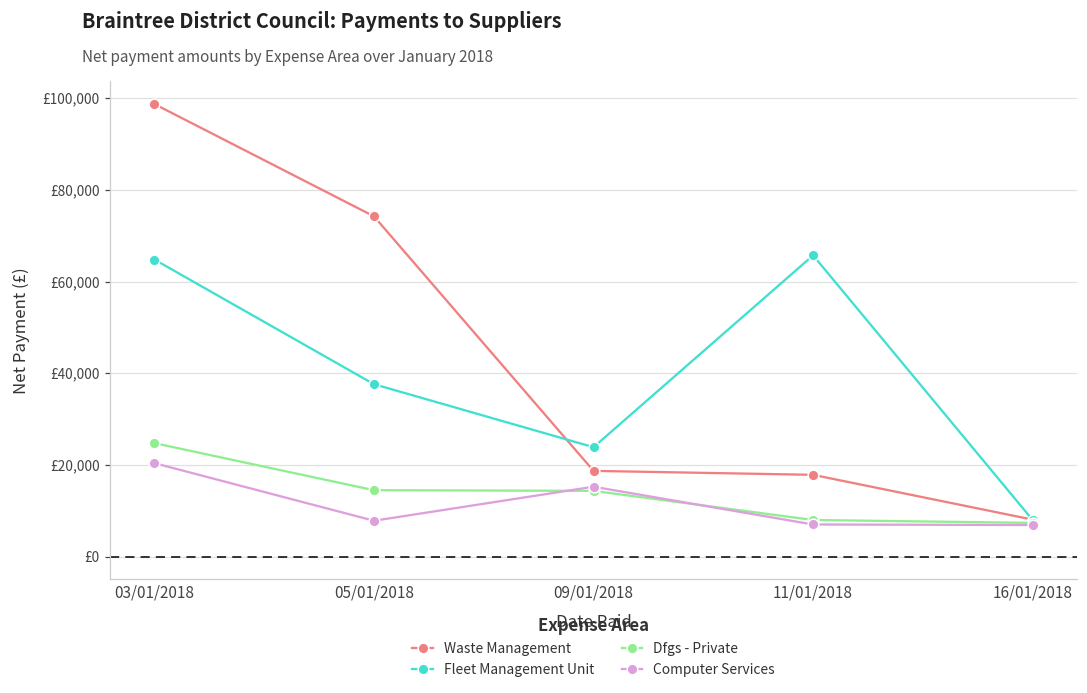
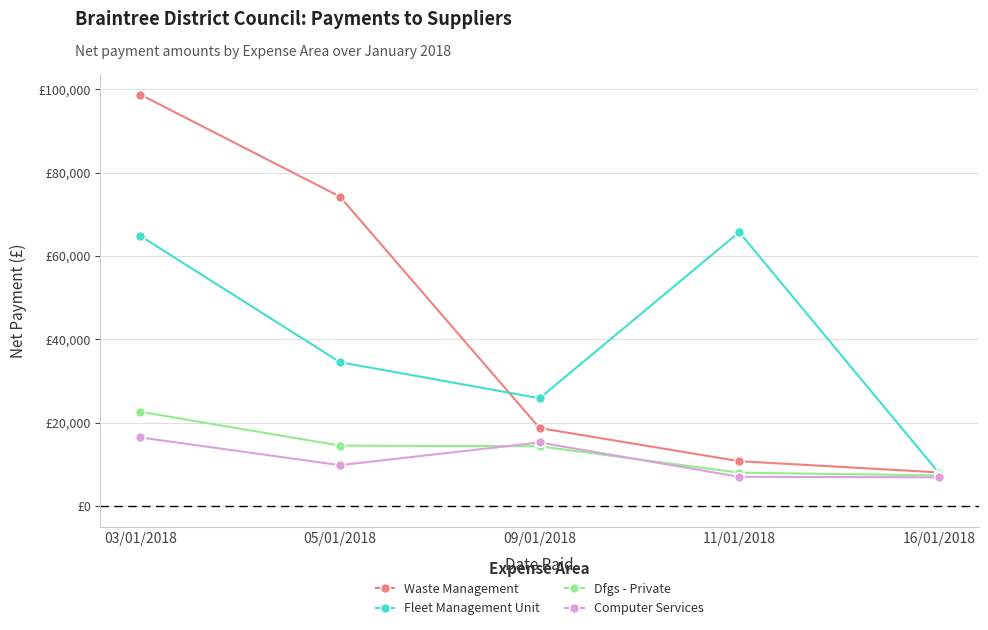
Dfgs - Private, 03/01/2018: £25,000 -> £23,000
Computer Services, 03/01/2018: £20,000 -> £16,000
Fleet Management Unit, 05/01/2018: £38,000 -> £35,000
Computer Services, 05/01/2018: £8,000 -> £10,000
Fleet Management Unit, 09/01/2018: £24,000 -> £26,000
Waste Management, 11/01/2018: £18,000 -> £11,000
